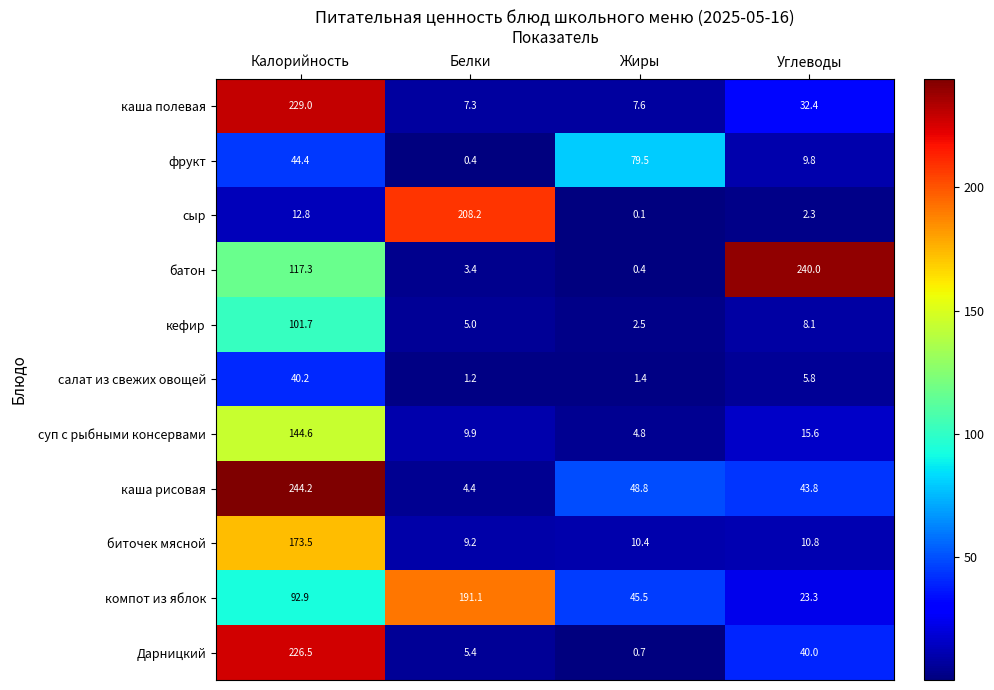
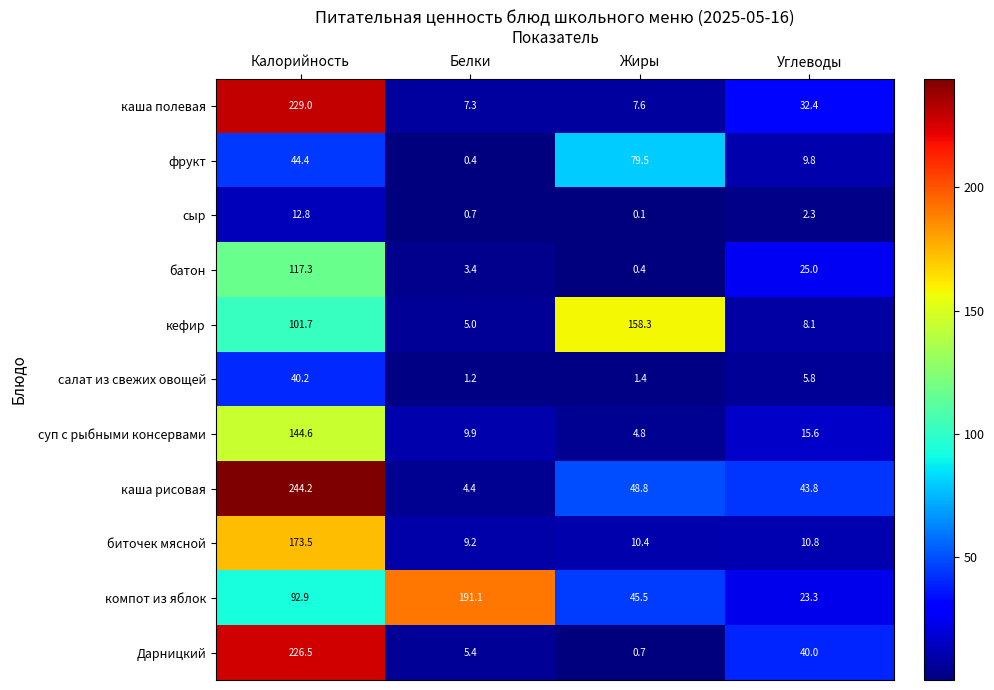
сыр, Белки: 208.2 -> 0.7
батон, Углеводы: 240.0 -> 25.0
кефир, Жиры: 2.5 -> 158.3
